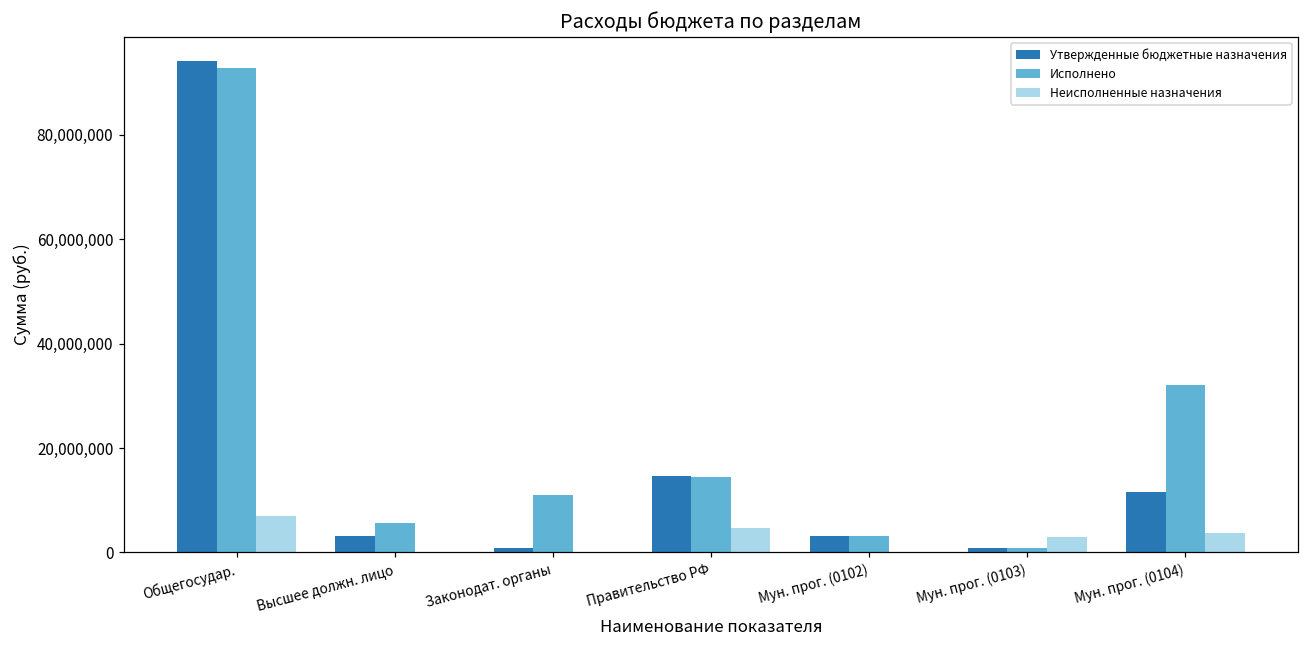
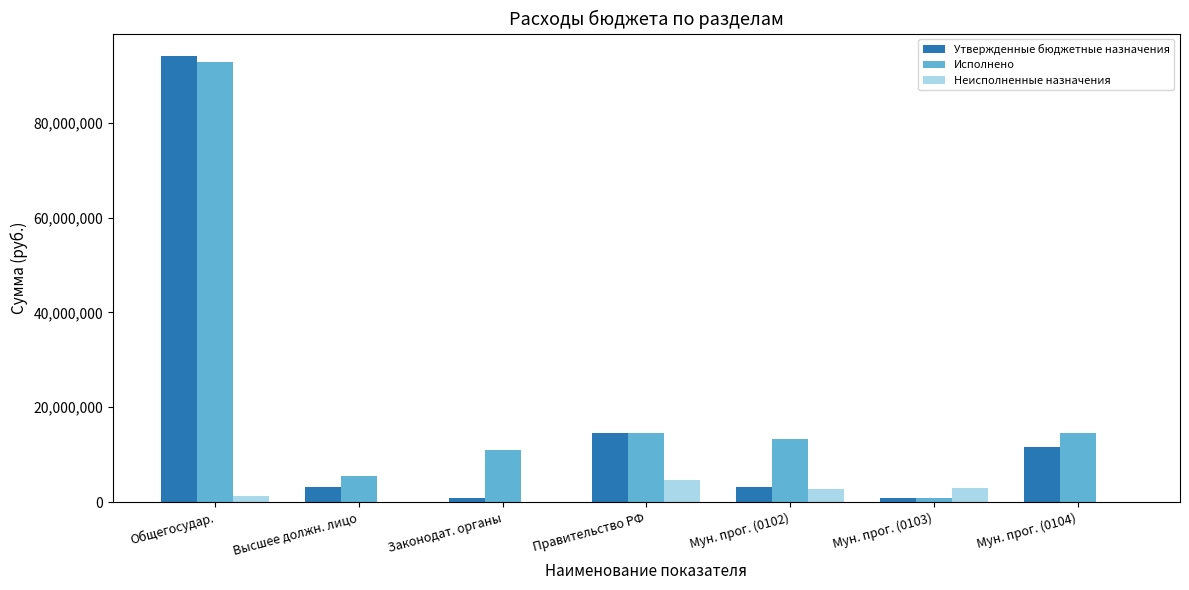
Неисполненные назначения, Общегосудар.: 7,000,000 -> 1,000,000
Исполнено, Мун. прог. (0102): 3,000,000 -> 13,000,000
Неисполненные назначения, Мун. прог. (0102): 0 -> 3,000,000
Исполнено, Мун. прог. (0104): 32,000,000 -> 15,000,000
Неисполненные назначения, Мун. прог. (0104): 4,000,000 -> 0
